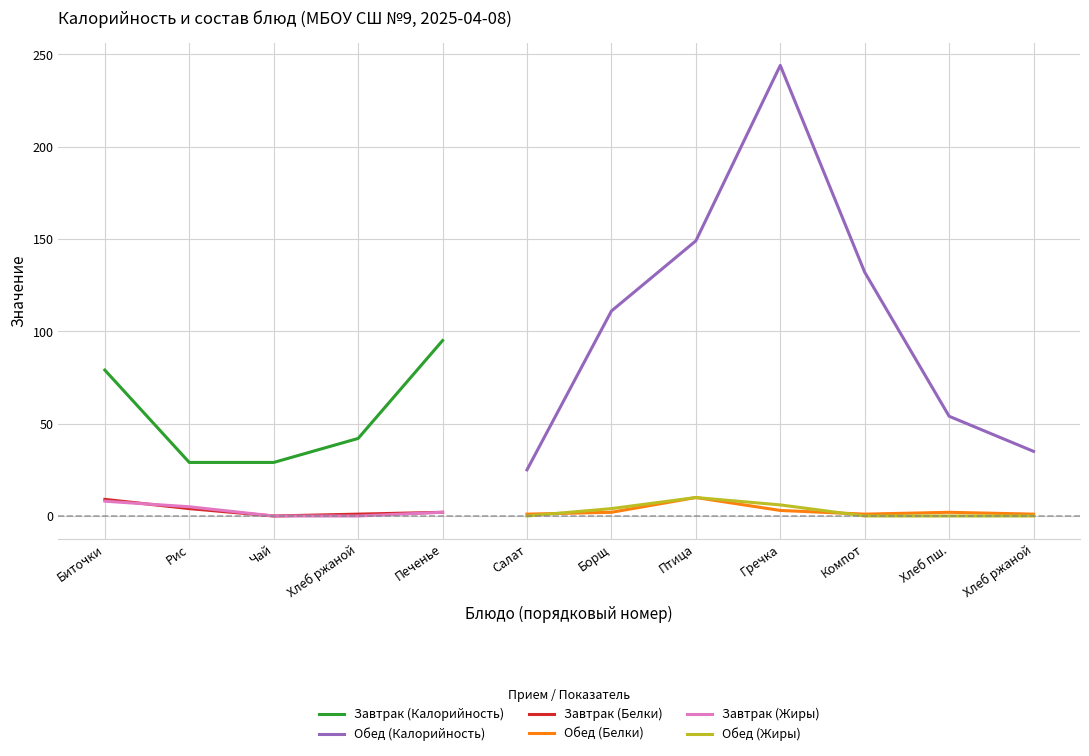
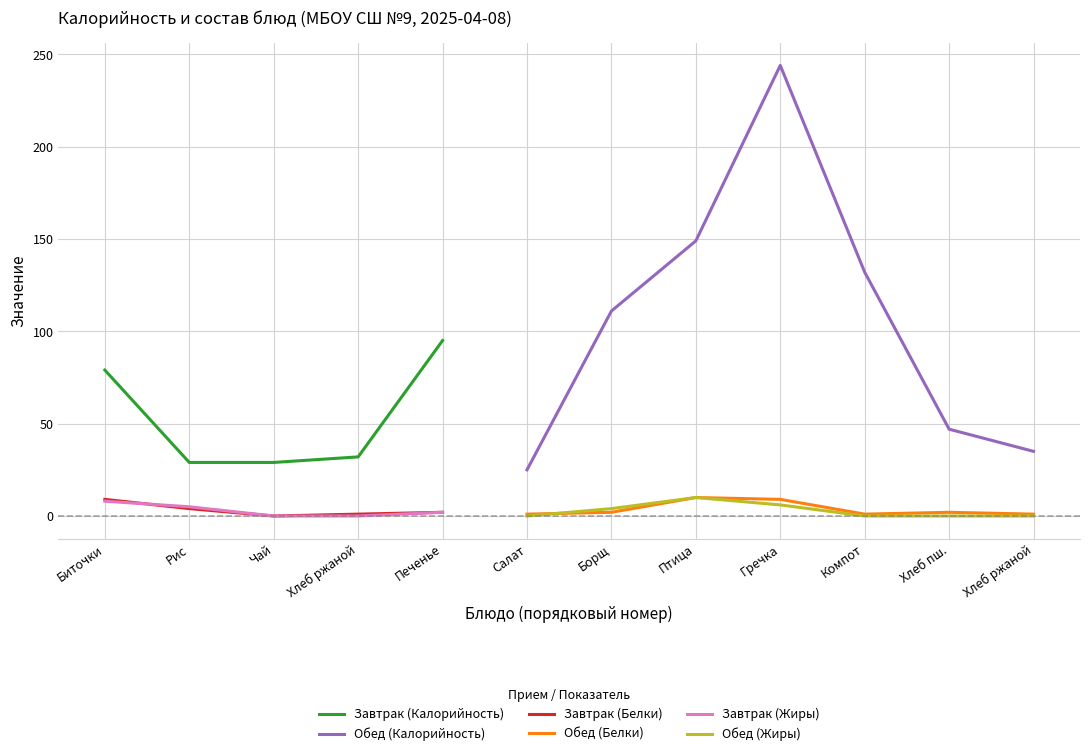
Завтрак (Калорийность), Хлеб ржаной: 42 -> 32
Обед (Белки), Гречка: 3 -> 9
Обед (Калорийность), Хлеб пш.: 54 -> 47
